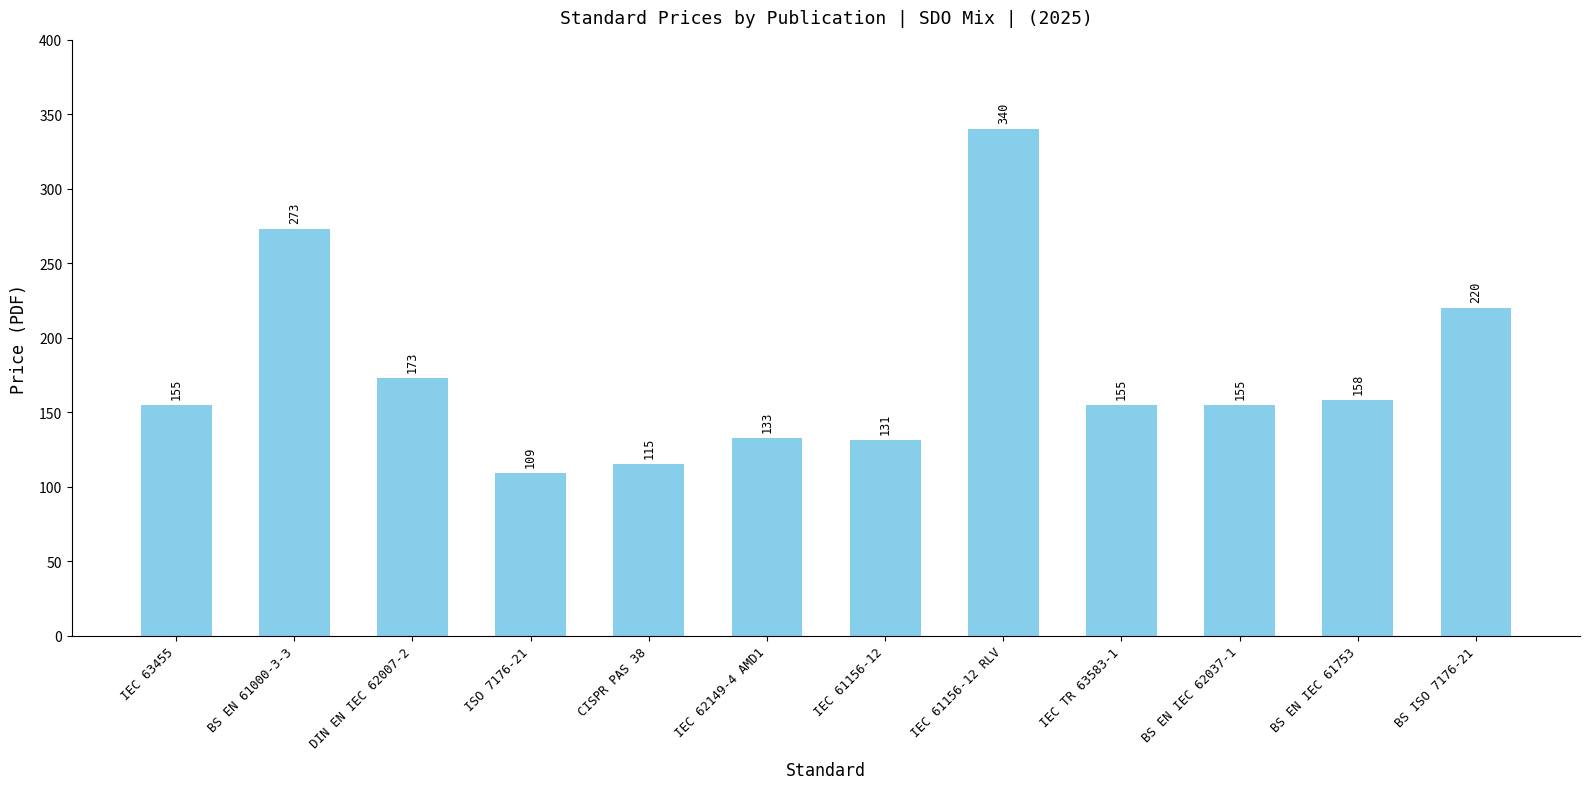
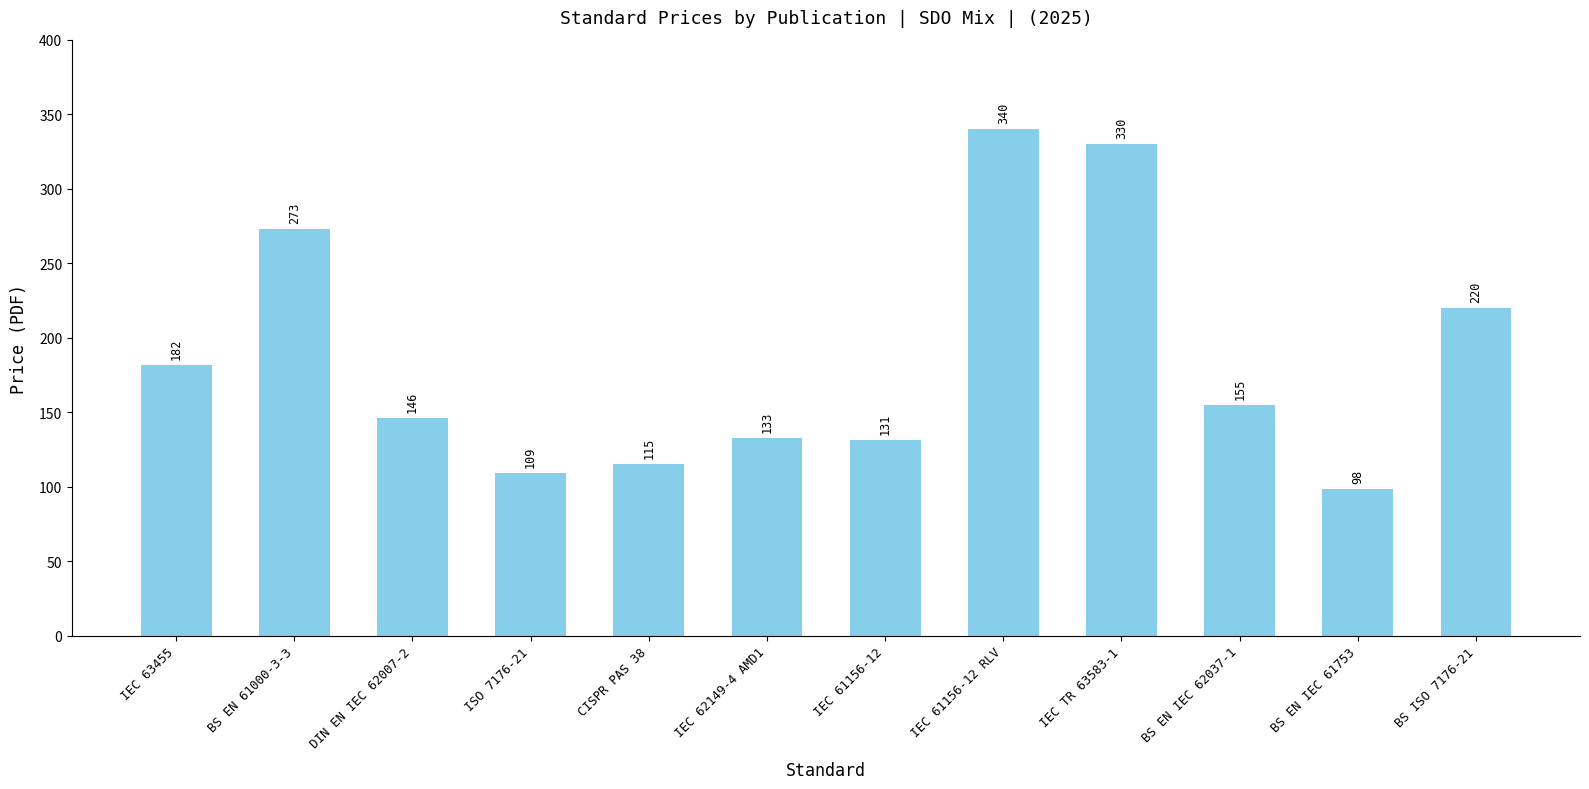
IEC 63455: 155 -> 182
DIN EN IEC 62007-2: 173 -> 146
IEC TR 63583-1: 155 -> 330
BS EN IEC 61753: 158 -> 98
